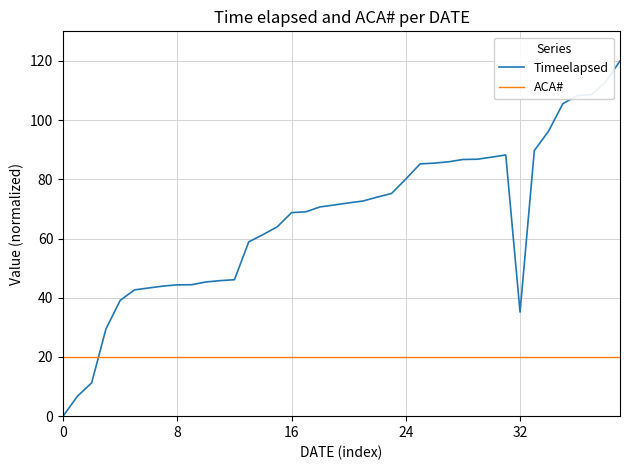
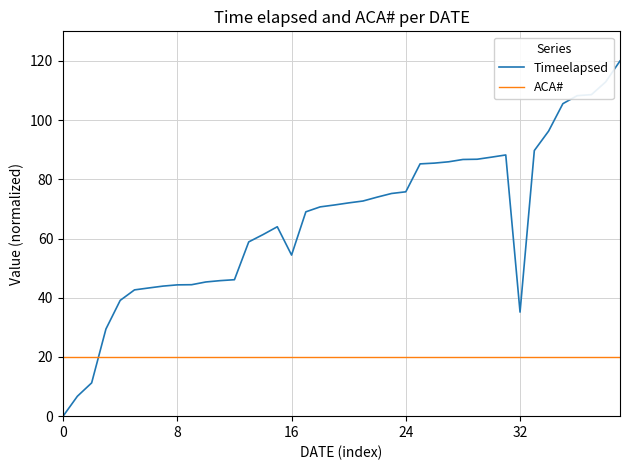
Timeelapsed, 16: 69 -> 54
Timeelapsed, 24: 80 -> 76
